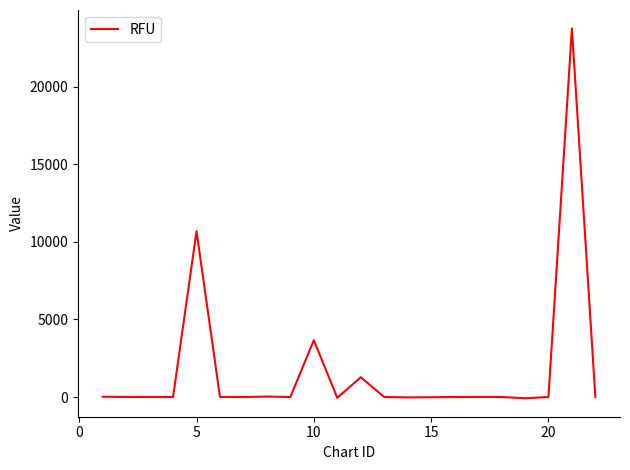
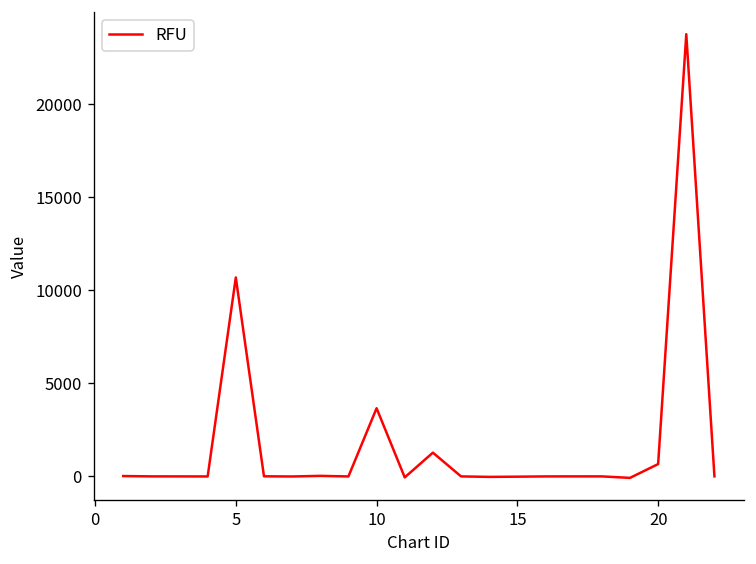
20: 0 -> 700
